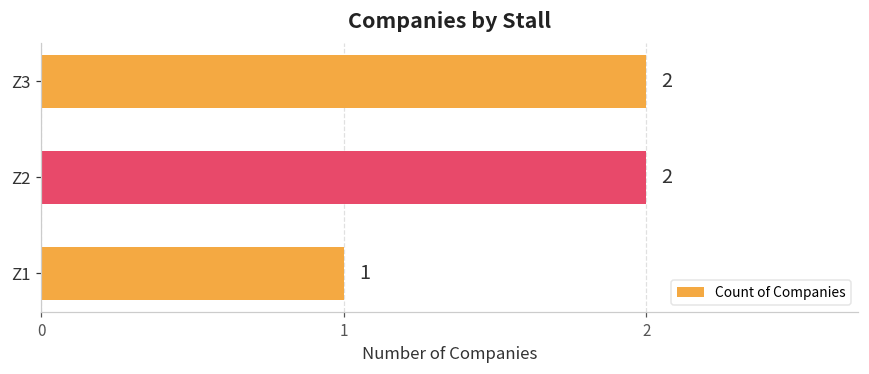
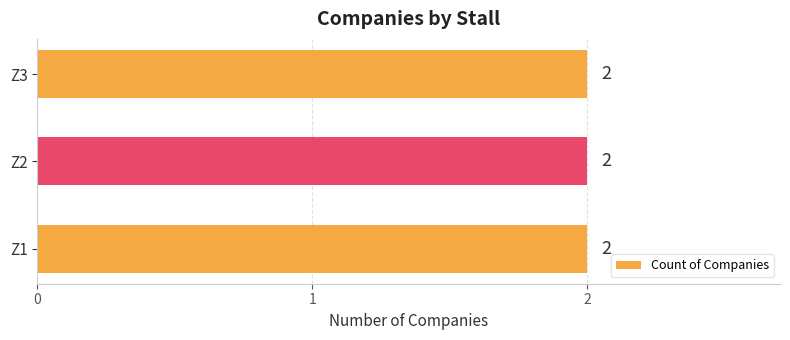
Z1: 1 -> 2
